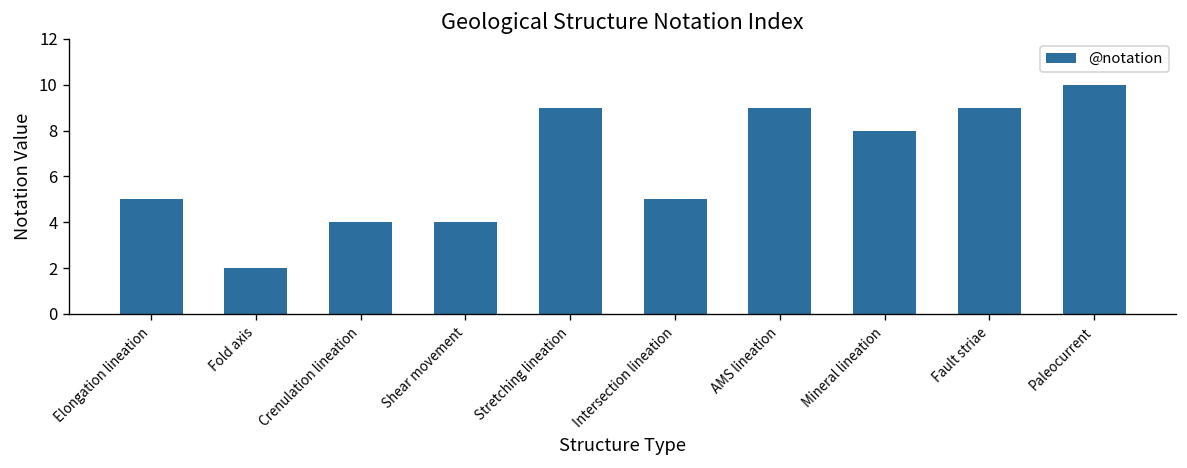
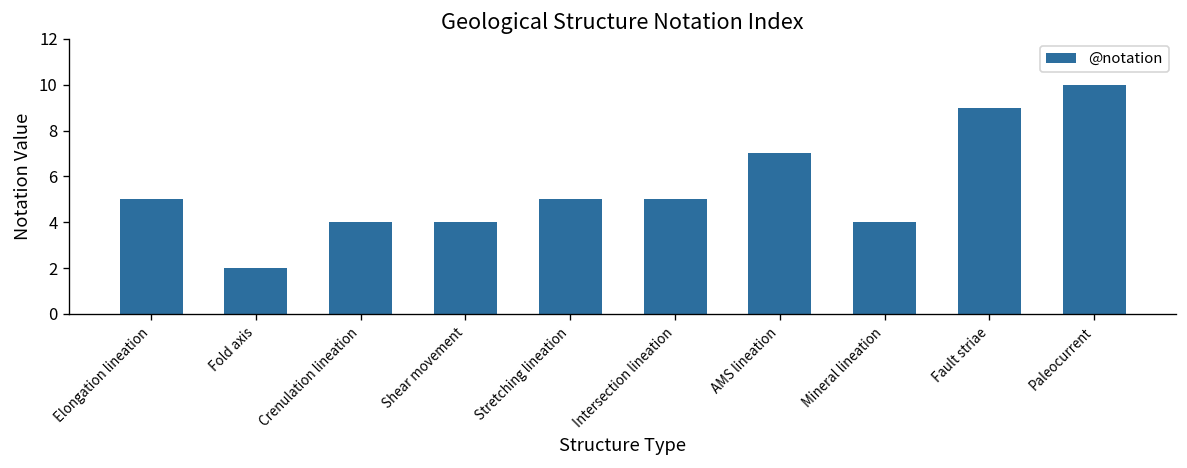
Stretching lineation: 9 -> 5
AMS lineation: 9 -> 7
Mineral lineation: 8 -> 4
